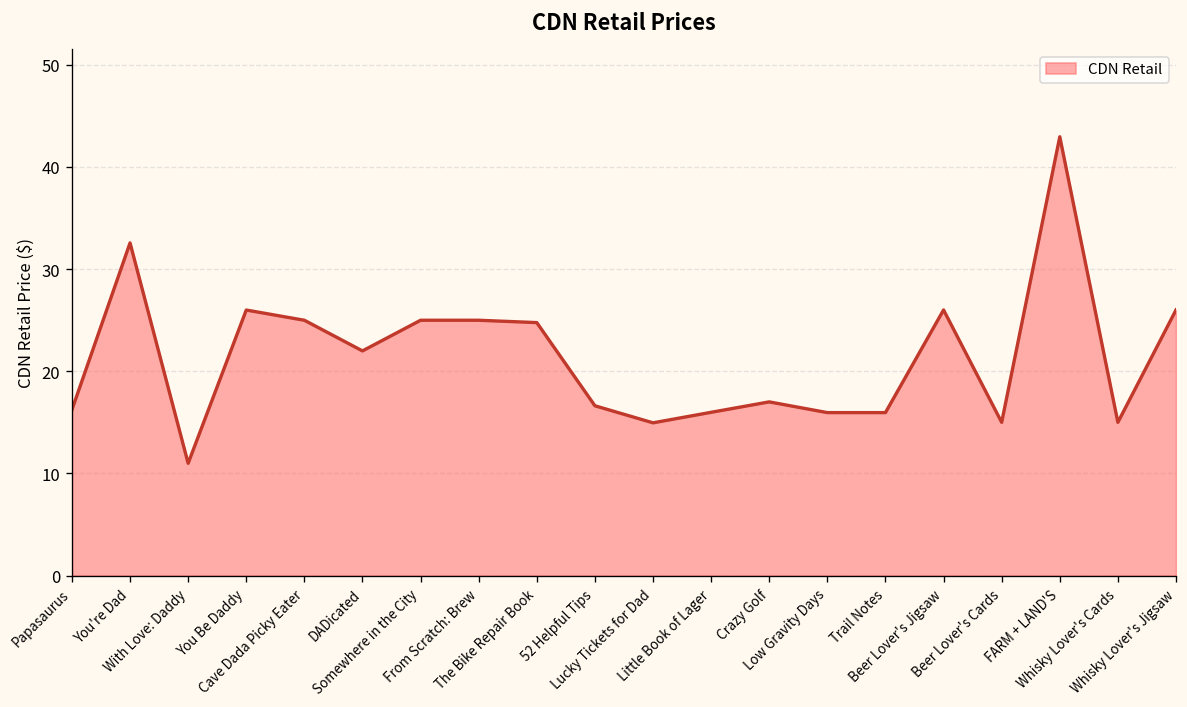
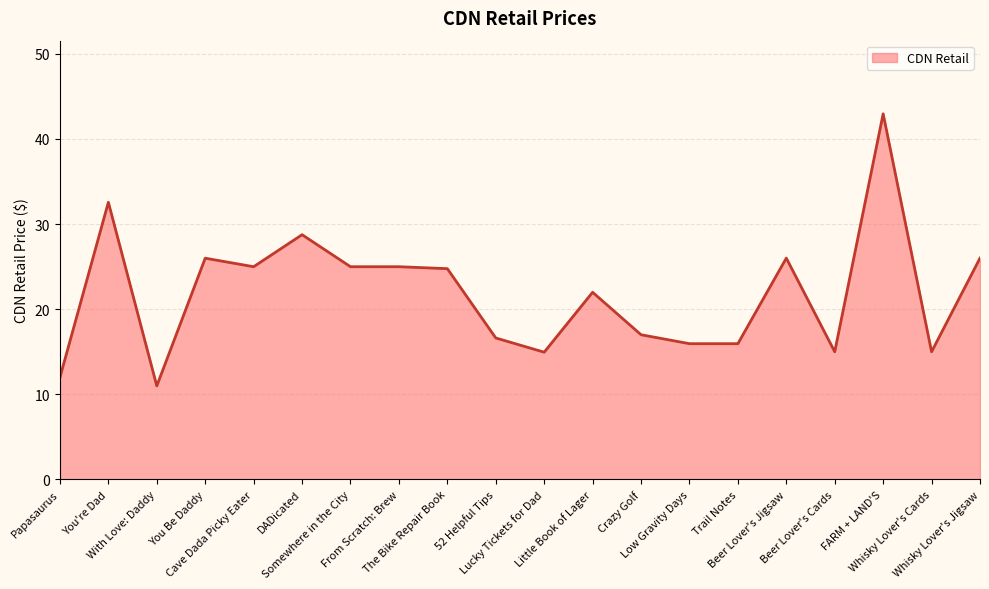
Papasaurus: 16 -> 12
DADicated: 22 -> 29
Little Book of Lager: 16 -> 22
